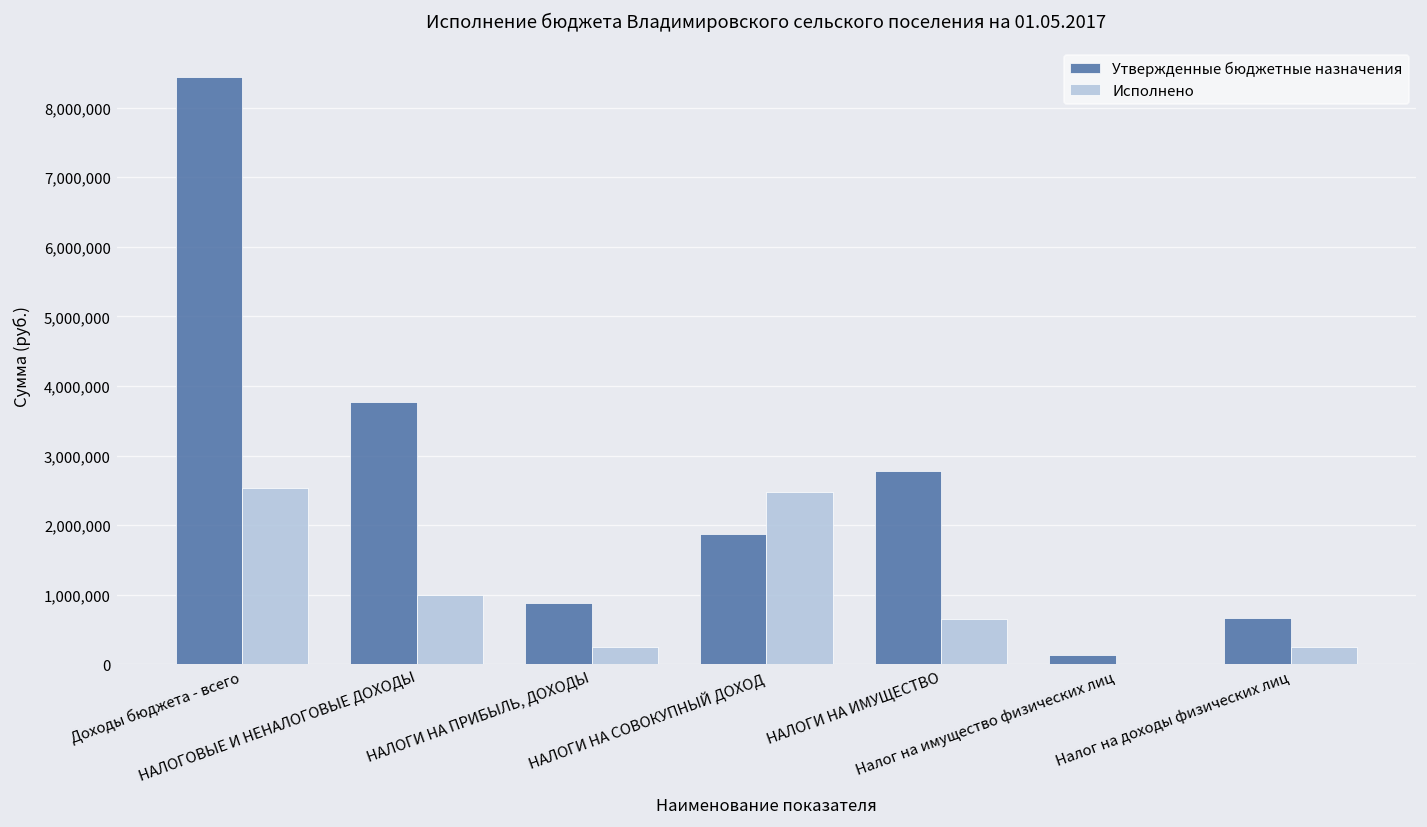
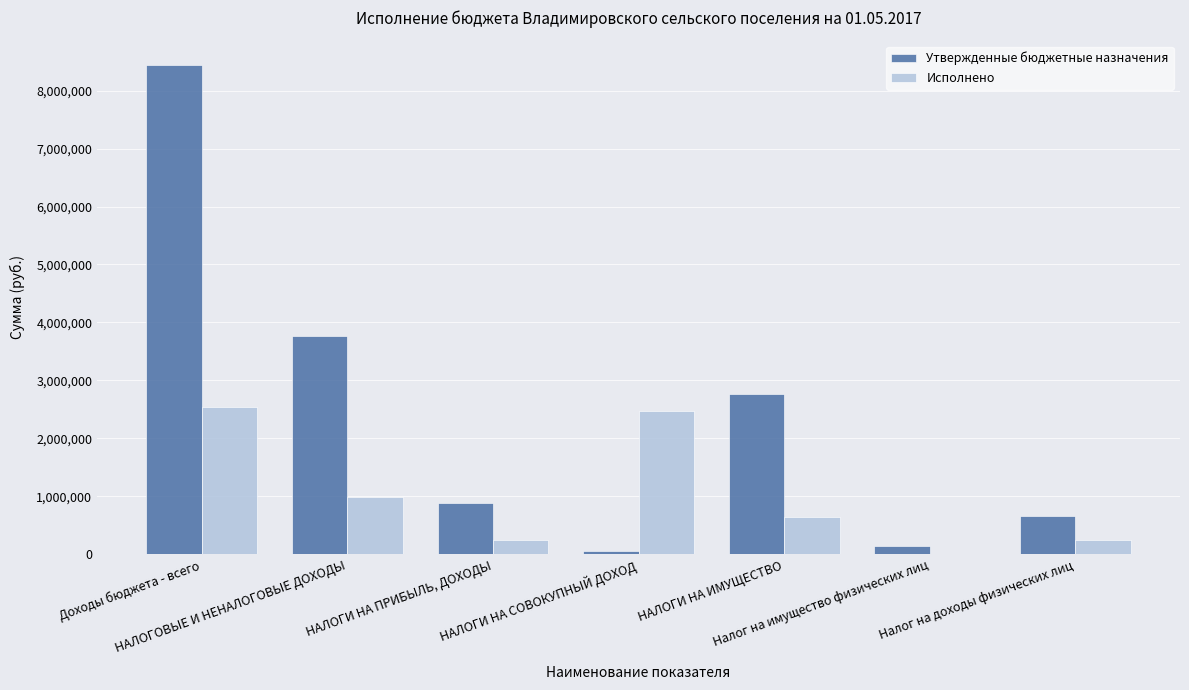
Утвержденные бюджетные назначения, НАЛОГИ НА СОВОКУПНЫЙ ДОХОД: 1,900,000 -> 100,000
